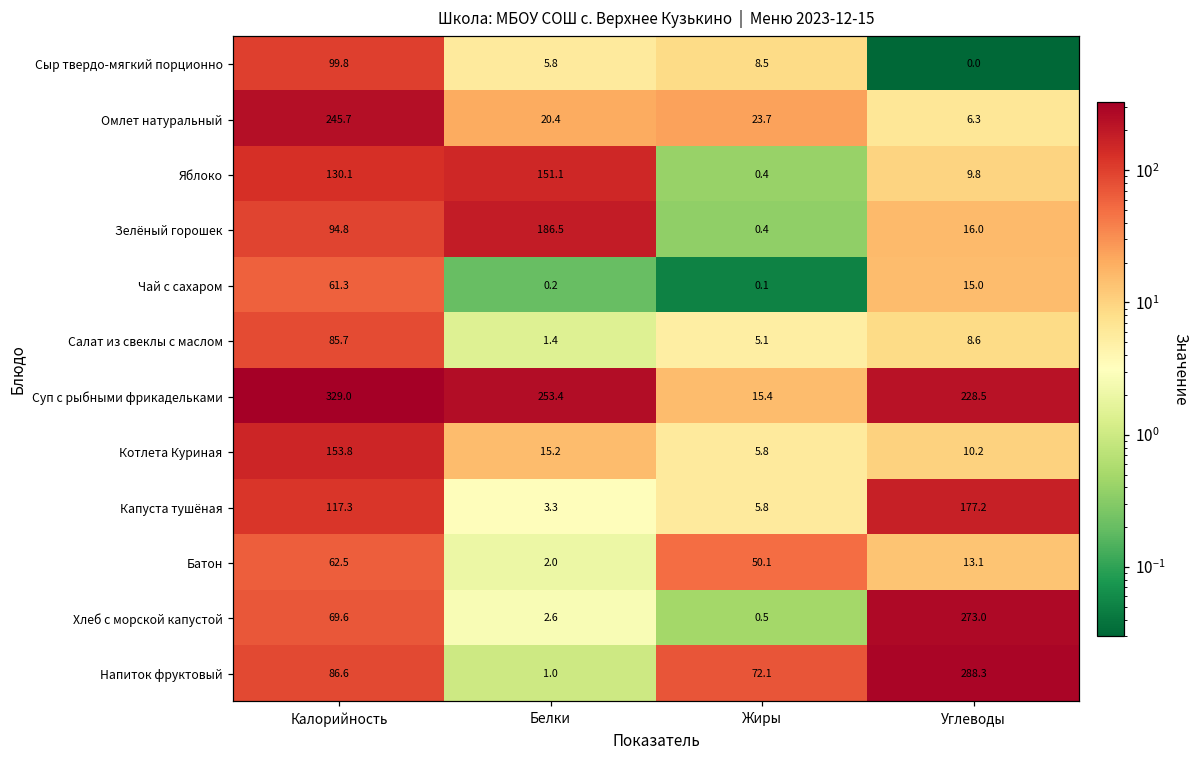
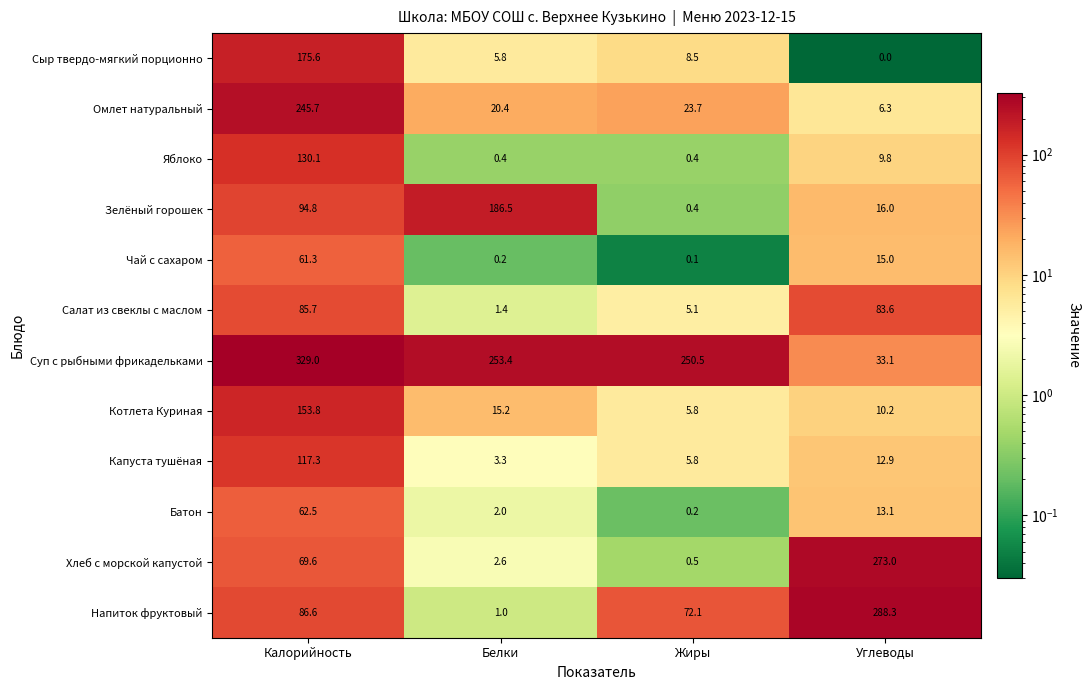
Сыр твердо-мягкий порционно, Калорийность: 99.8 -> 175.6
Яблоко, Белки: 151.1 -> 0.4
Салат из свеклы с маслом, Углеводы: 8.6 -> 83.6
Суп с рыбными фрикадельками, Жиры: 15.4 -> 250.5
Суп с рыбными фрикадельками, Углеводы: 228.5 -> 33.1
Капуста тушёная, Углеводы: 177.2 -> 12.9
Батон, Жиры: 50.1 -> 0.2
